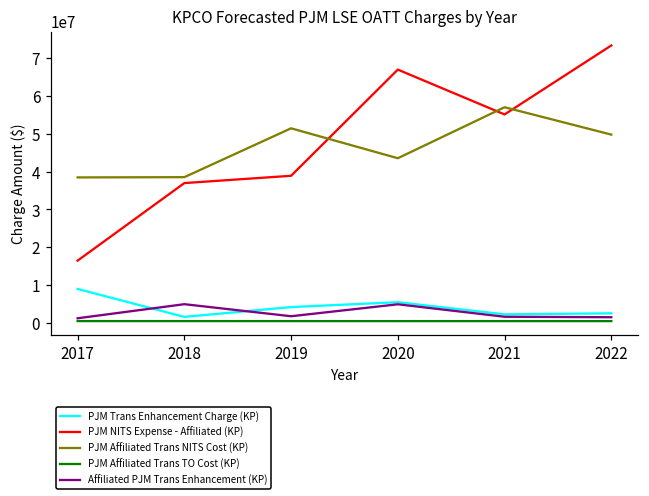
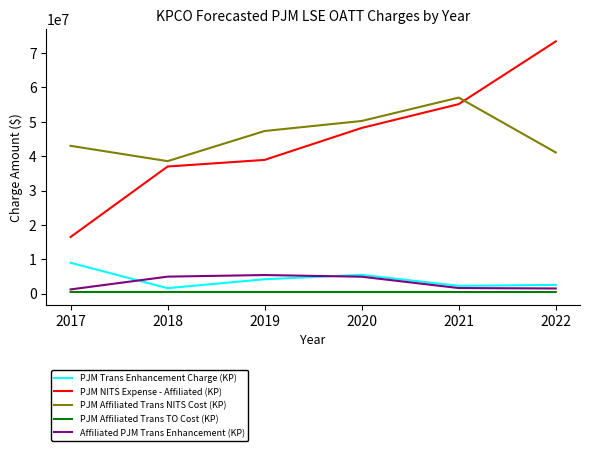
PJM Affiliated Trans NITS Cost (KP), 2017: 38000000 -> 43000000
PJM Affiliated Trans NITS Cost (KP), 2019: 51000000 -> 47000000
Affiliated PJM Trans Enhancement (KP), 2019: 2000000 -> 5000000
PJM NITS Expense - Affiliated (KP), 2020: 67000000 -> 48000000
PJM Affiliated Trans NITS Cost (KP), 2020: 44000000 -> 50000000
PJM Affiliated Trans NITS Cost (KP), 2022: 50000000 -> 41000000
